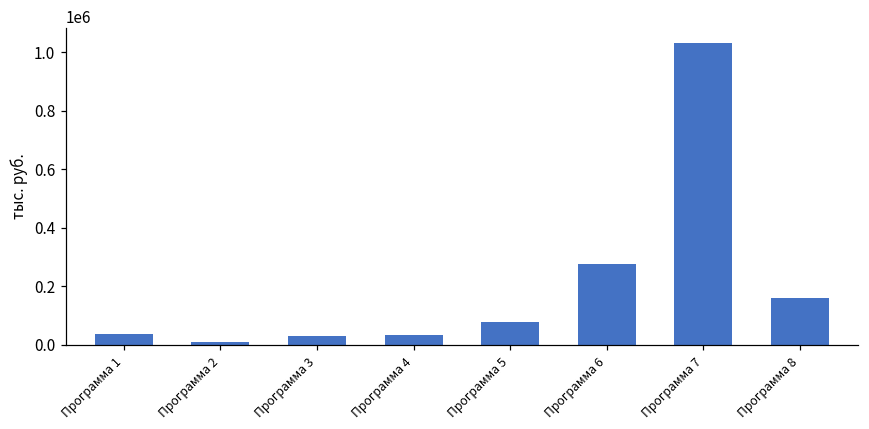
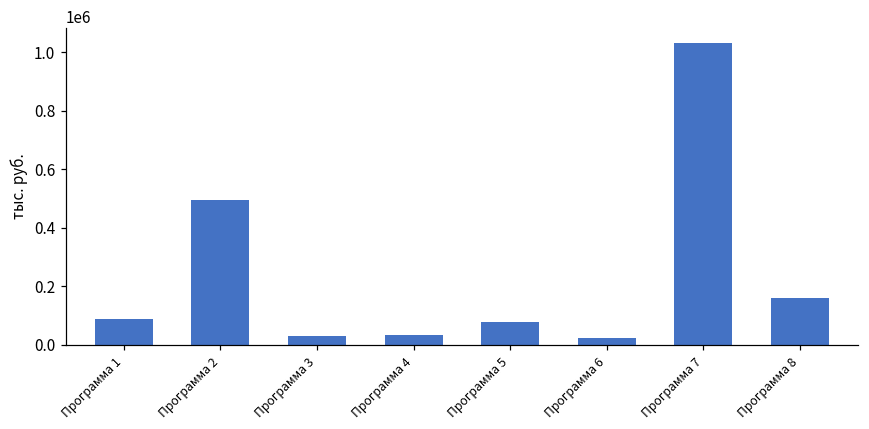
Программа 1: 40000 -> 90000
Программа 2: 10000 -> 500000
Программа 6: 280000 -> 20000
